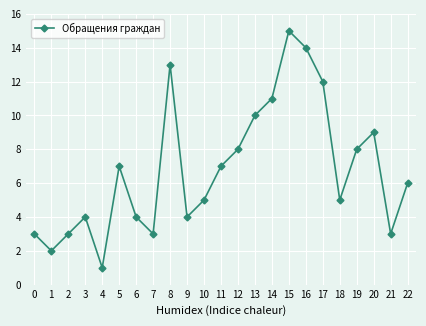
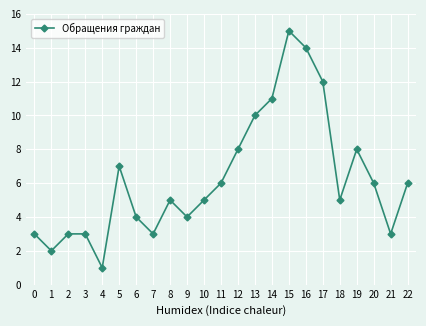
3: 4 -> 3
8: 13 -> 5
11: 7 -> 6
20: 9 -> 6
